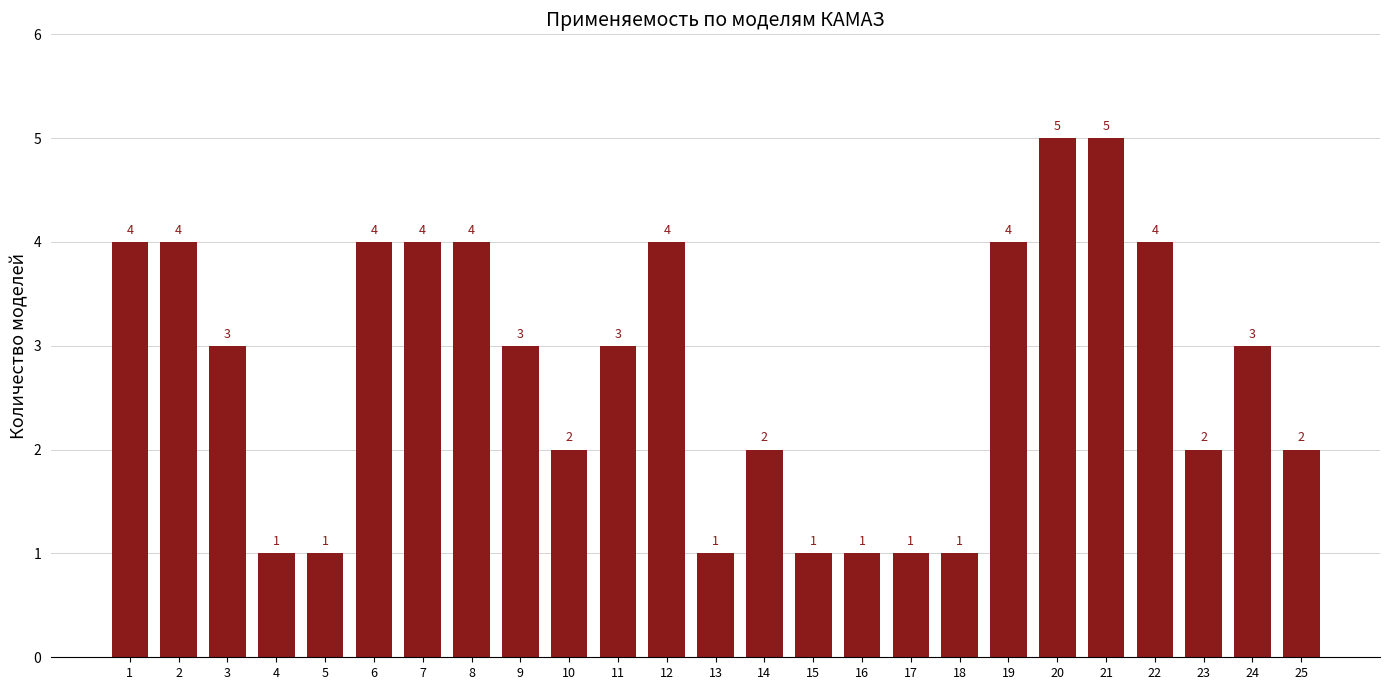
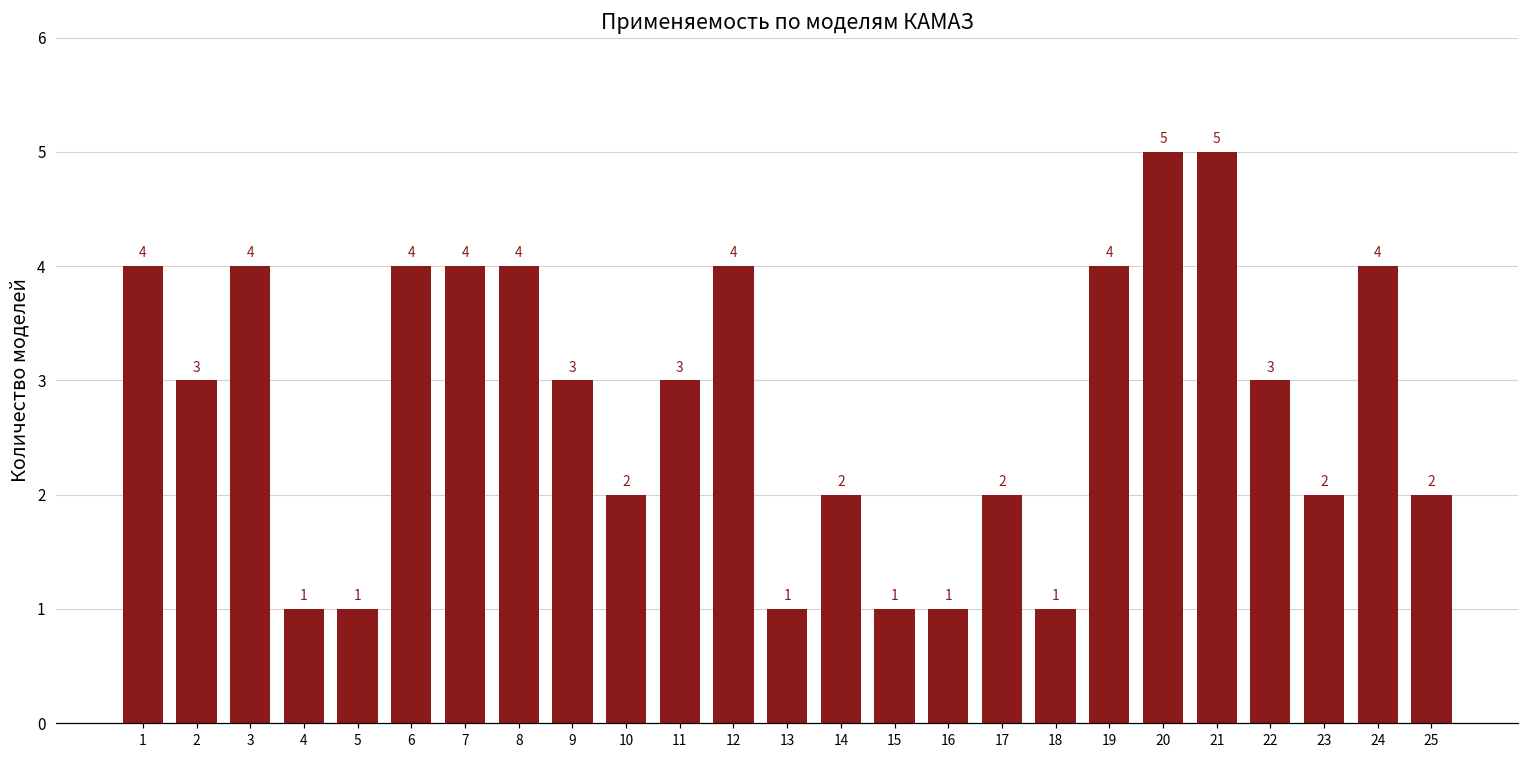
2: 4 -> 3
3: 3 -> 4
17: 1 -> 2
22: 4 -> 3
24: 3 -> 4
